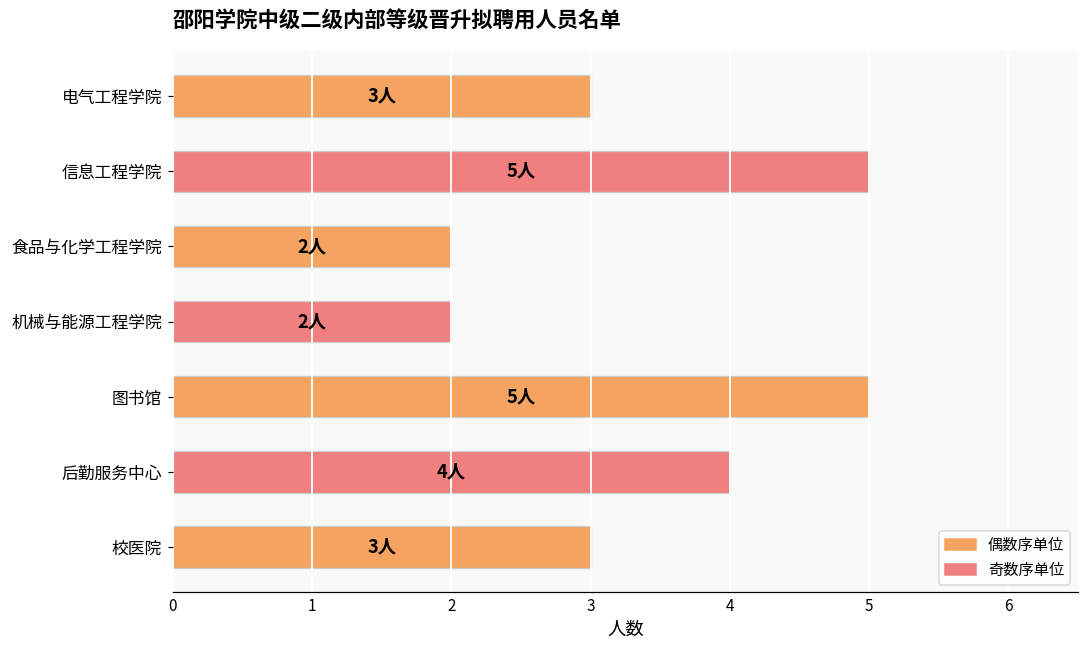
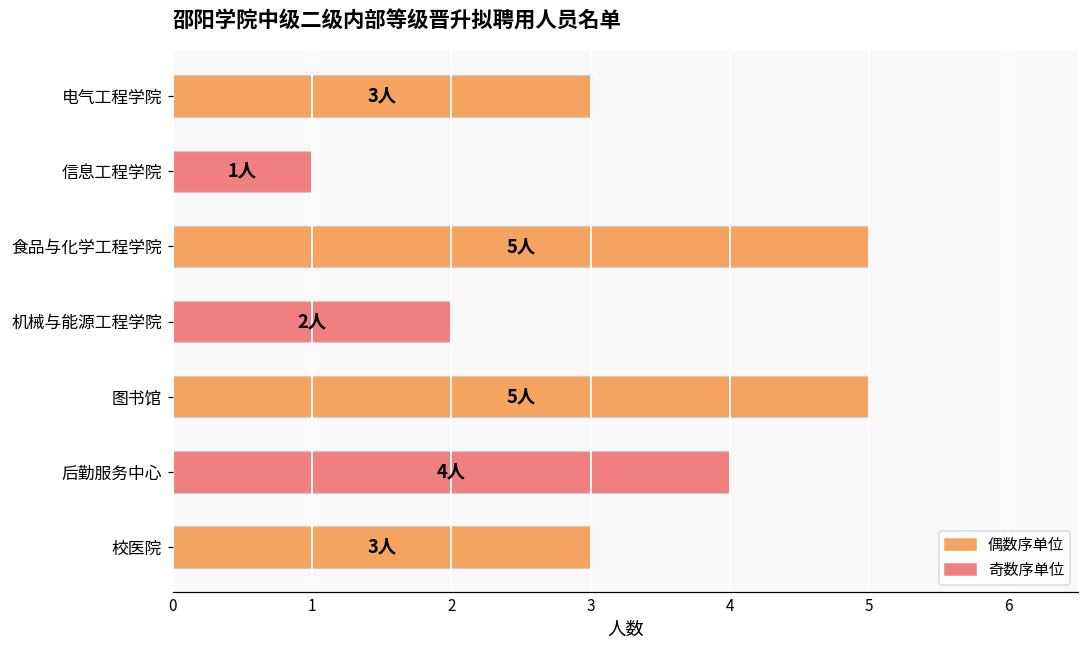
信息工程学院: 5人 -> 1人
食品与化学工程学院: 2人 -> 5人
